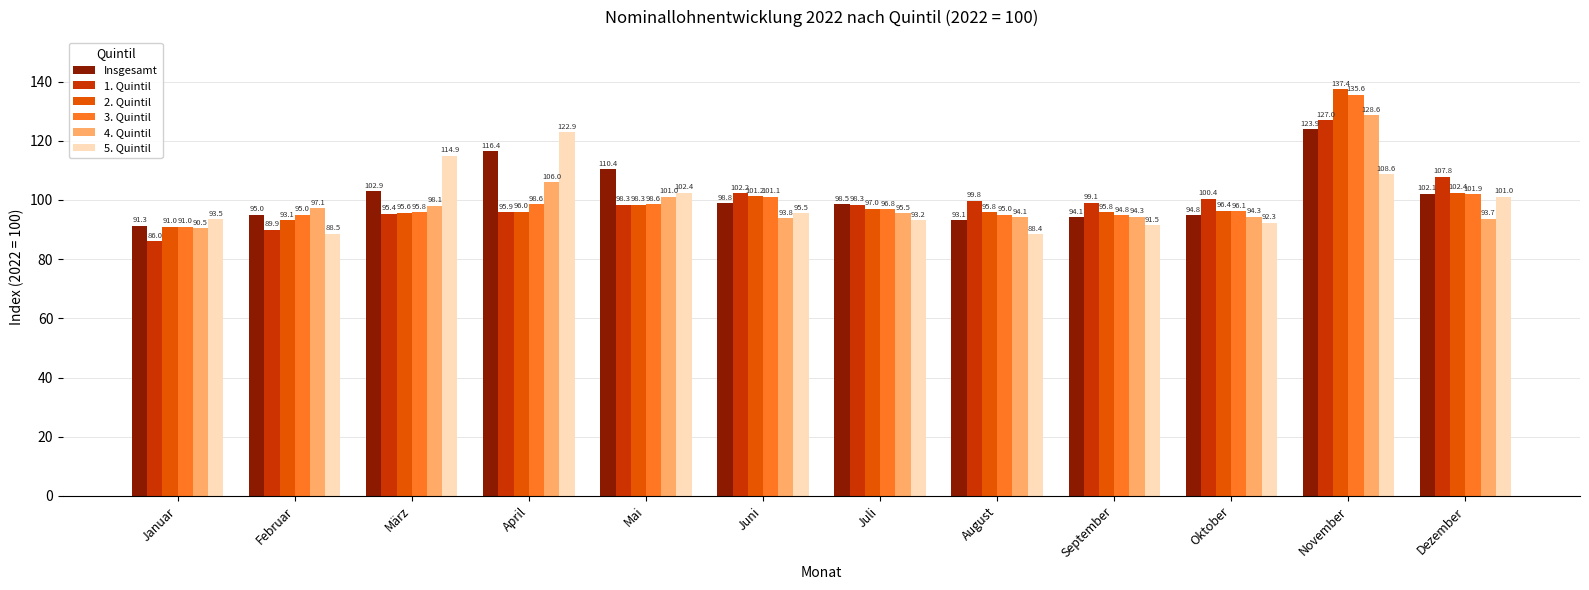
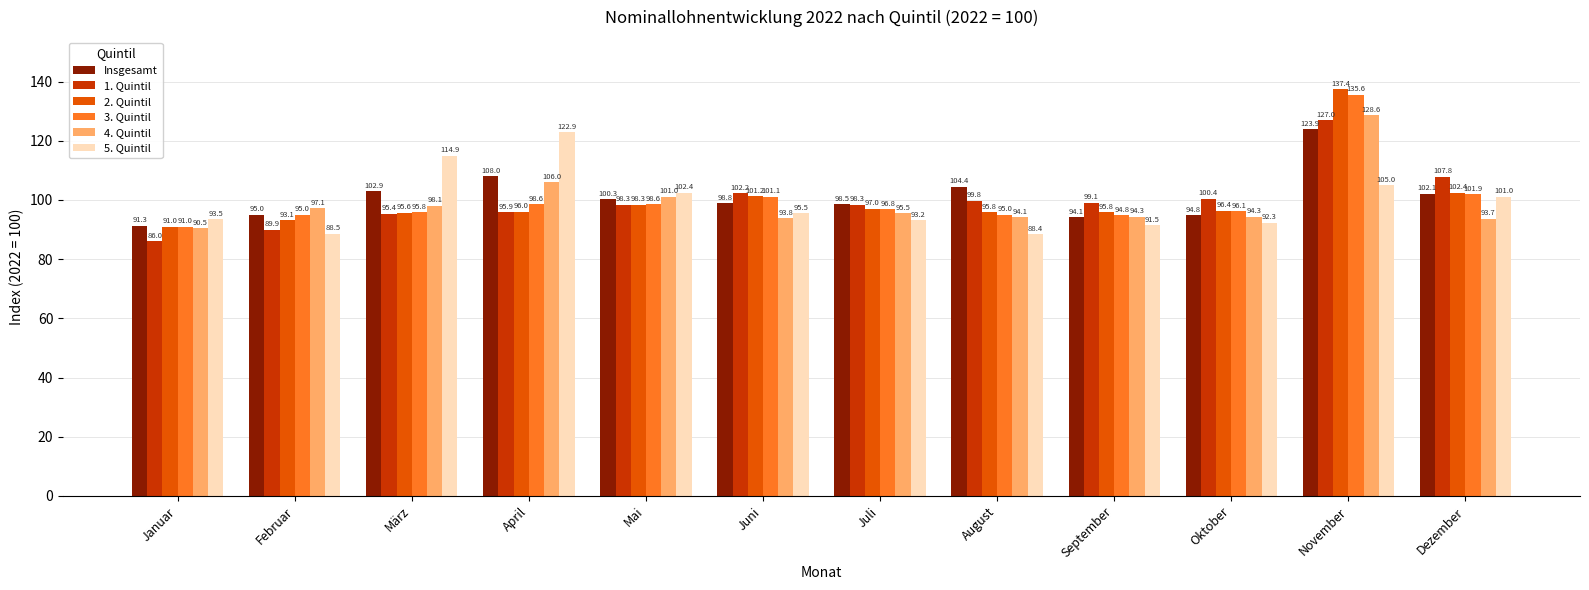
Insgesamt, April: 116.4 -> 108.0
Insgesamt, Mai: 110.4 -> 100.3
Insgesamt, August: 93.1 -> 104.4
5. Quintil, November: 108.6 -> 105.0
